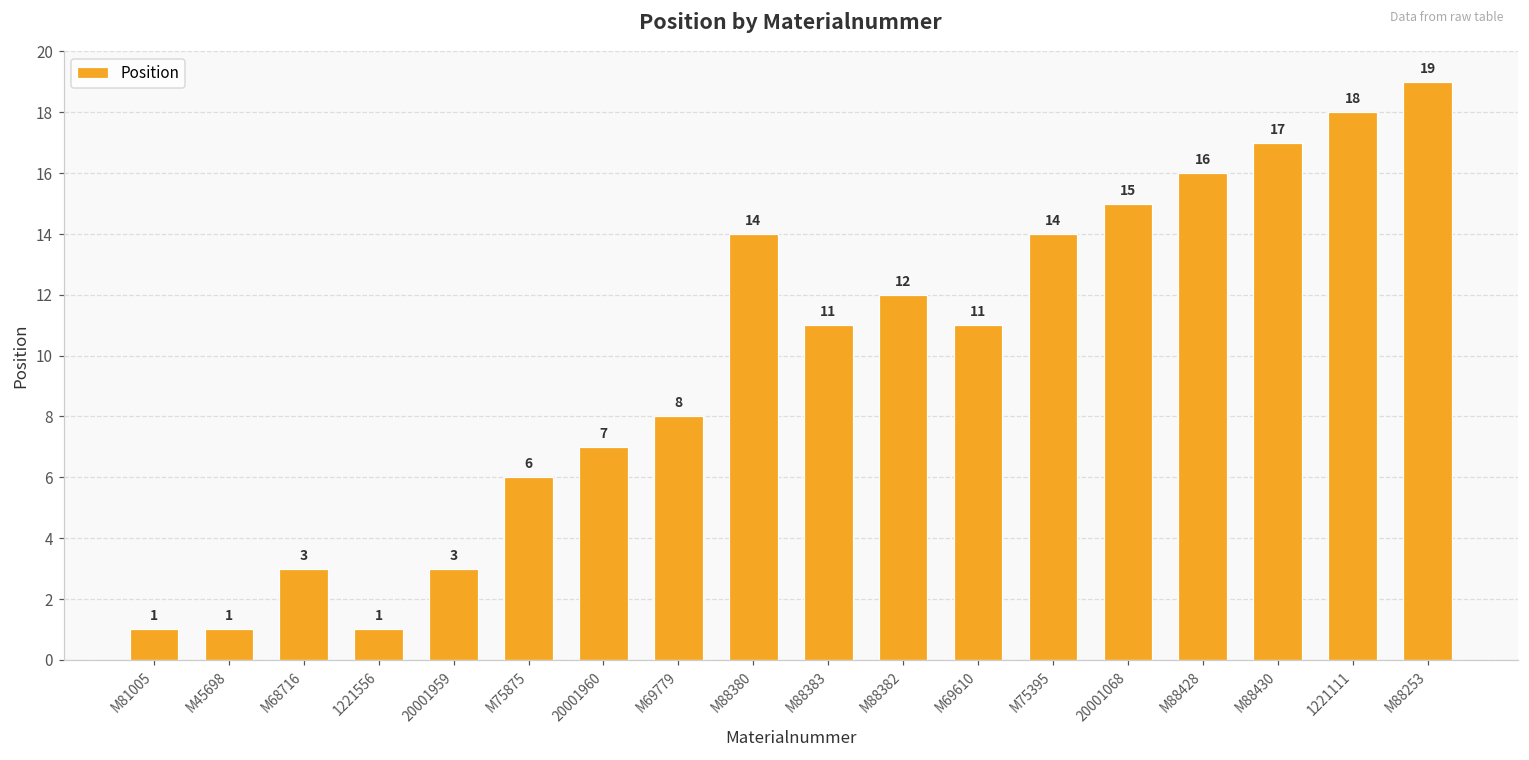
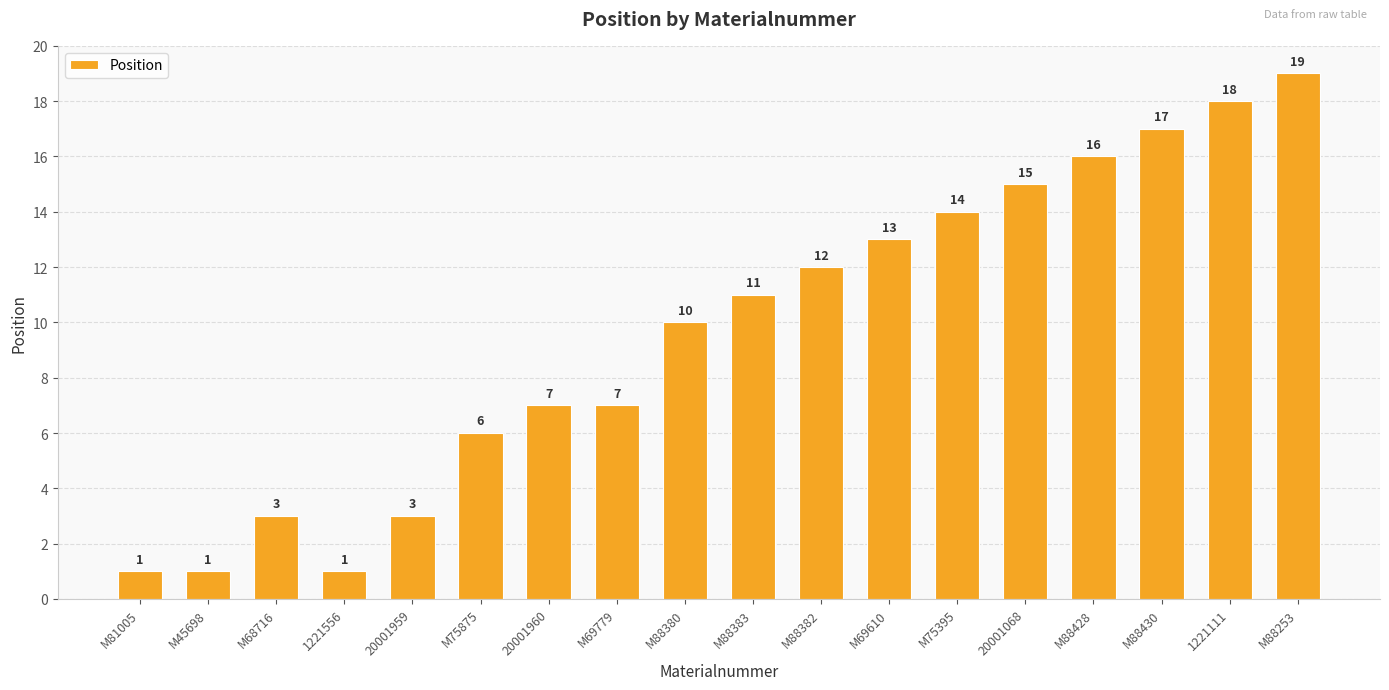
M69779: 8 -> 7
M88380: 14 -> 10
M69610: 11 -> 13
